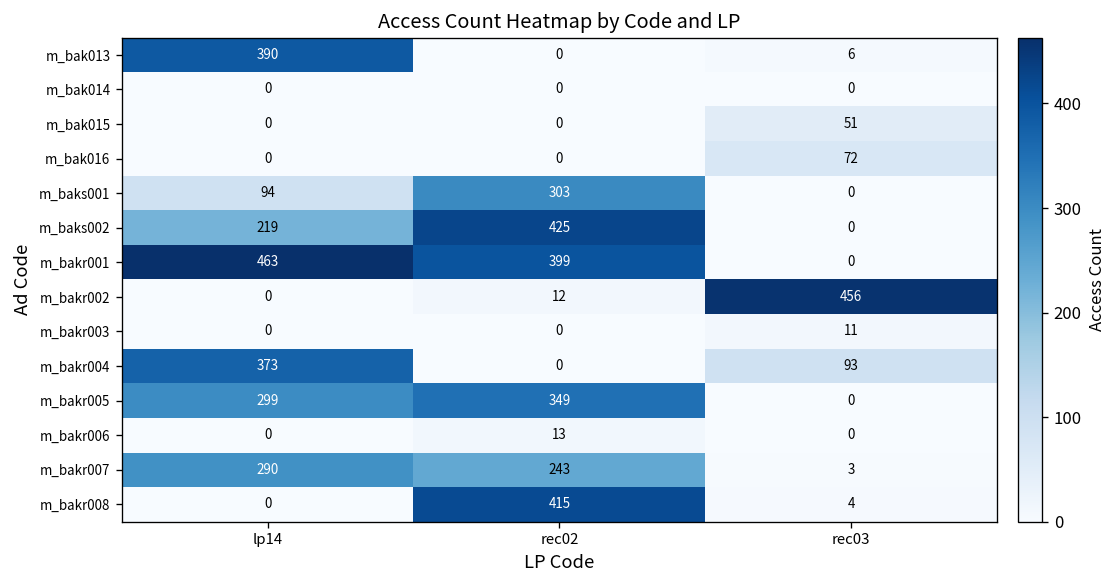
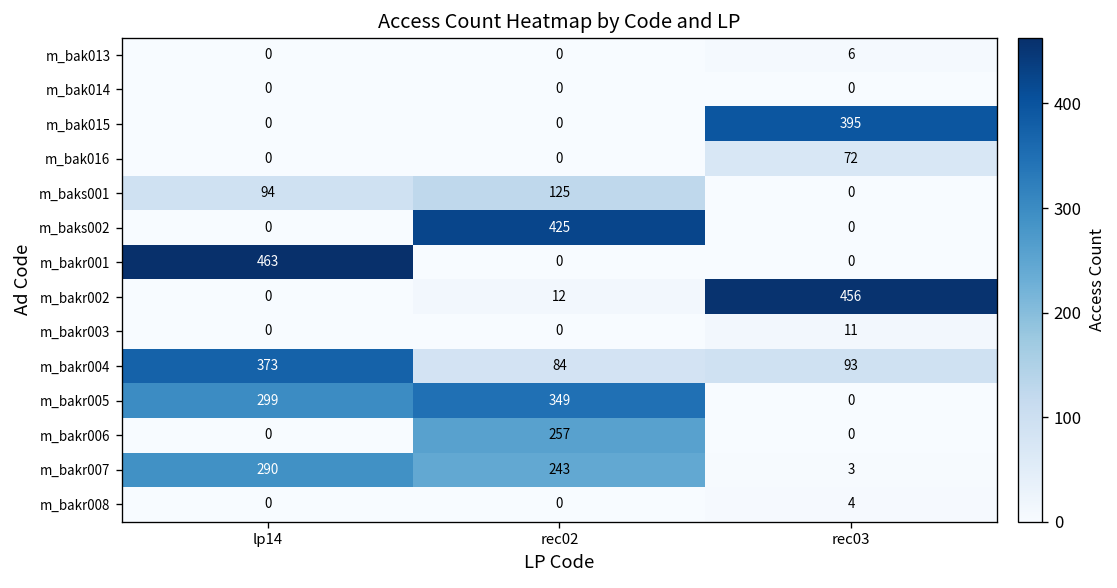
m_bak013, lp14: 390 -> 0
m_bak015, rec03: 51 -> 395
m_baks001, rec02: 303 -> 125
m_baks002, lp14: 219 -> 0
m_bakr001, rec02: 399 -> 0
m_bakr004, rec02: 0 -> 84
m_bakr006, rec02: 13 -> 257
m_bakr008, rec02: 415 -> 0
